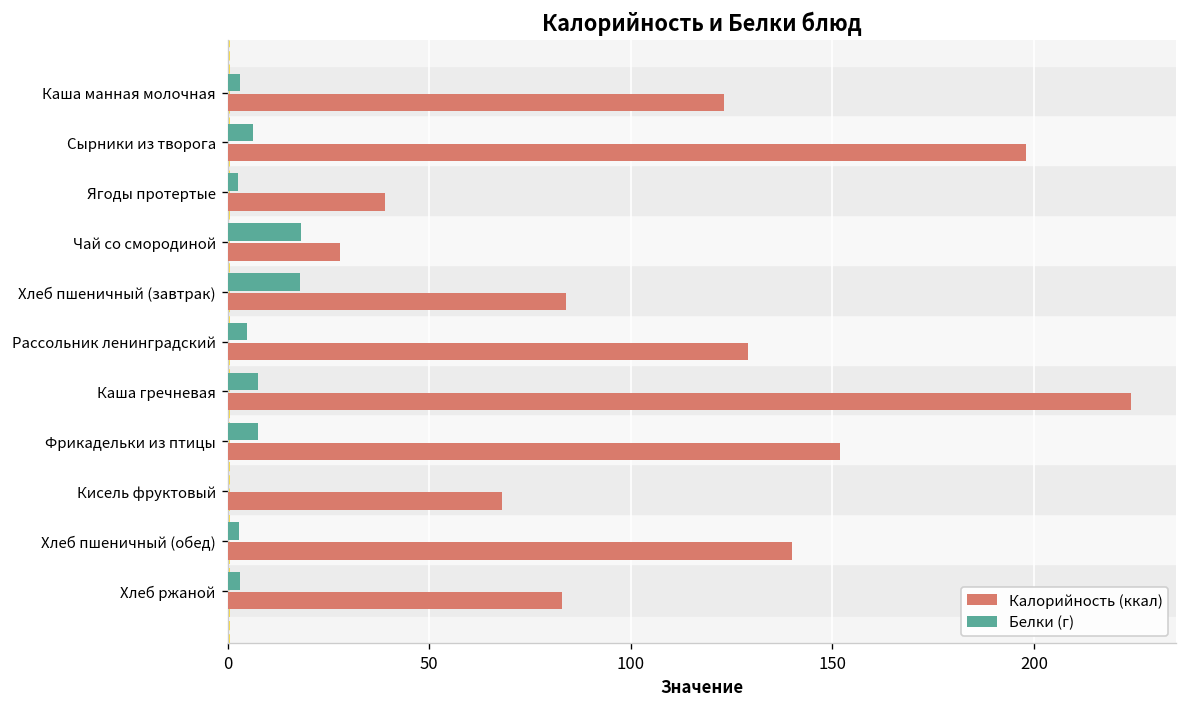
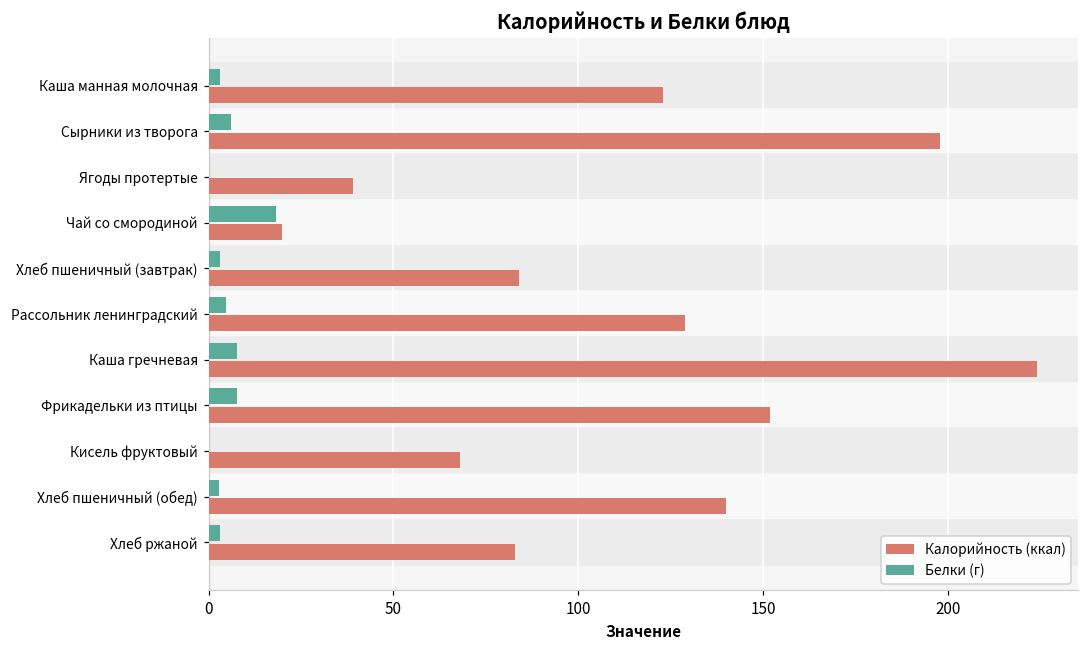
Белки (г), Ягоды протертые: 3 -> 0
Калорийность (ккал), Чай со смородиной: 28 -> 20
Белки (г), Хлеб пшеничный (завтрак): 18 -> 3
